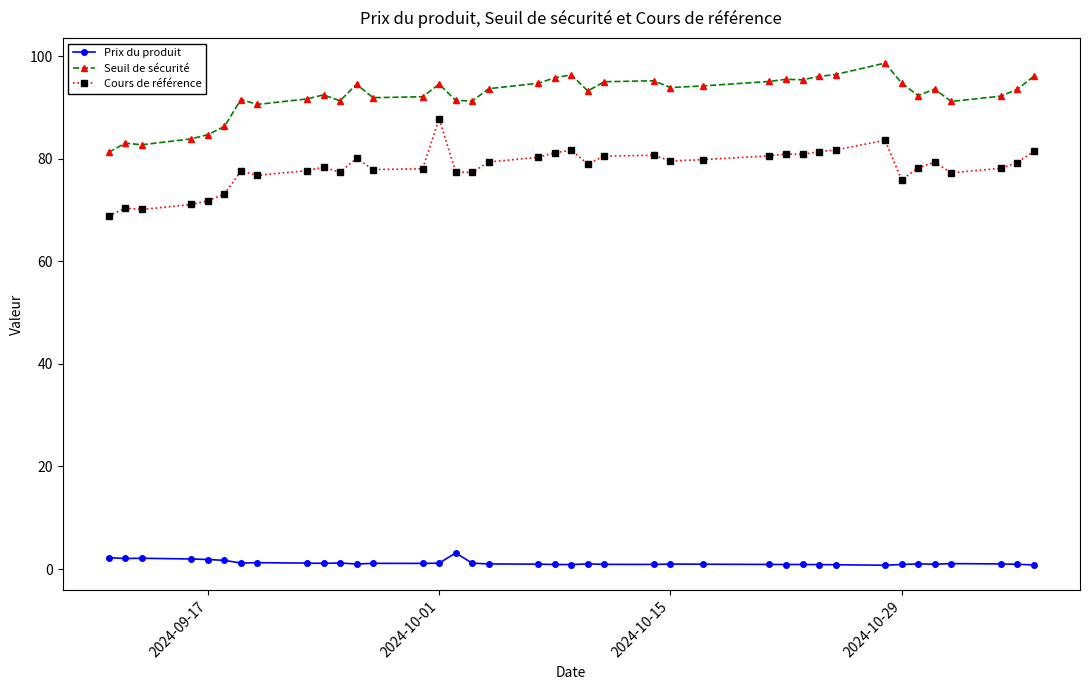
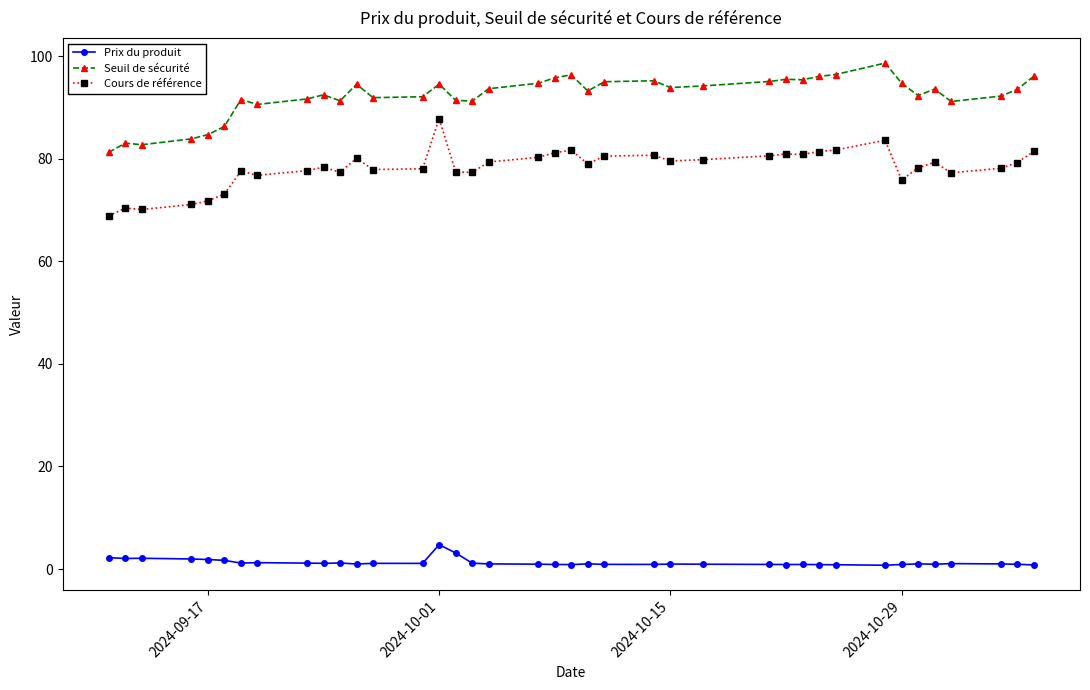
Prix du produit, 2024-10-01: 1 -> 5
